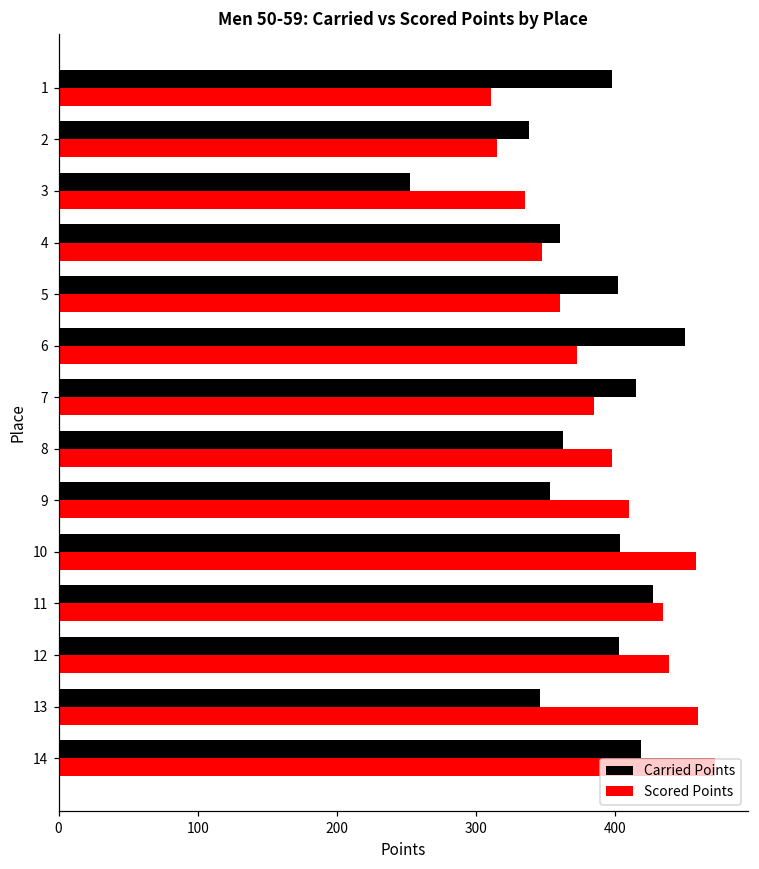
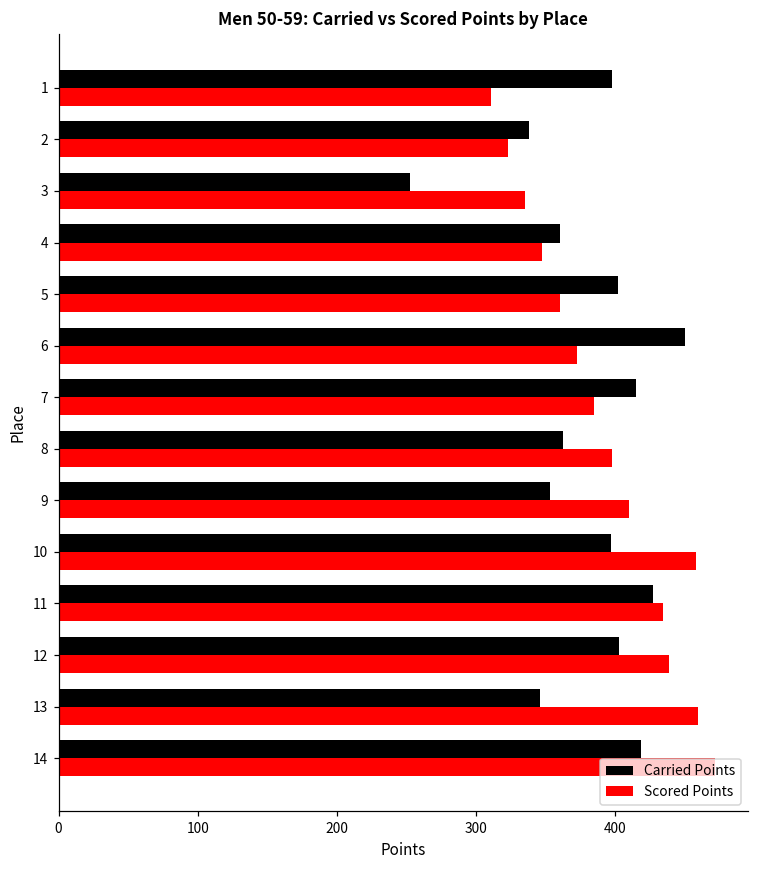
Scored Points, 2: 315 -> 323
Carried Points, 10: 404 -> 397
